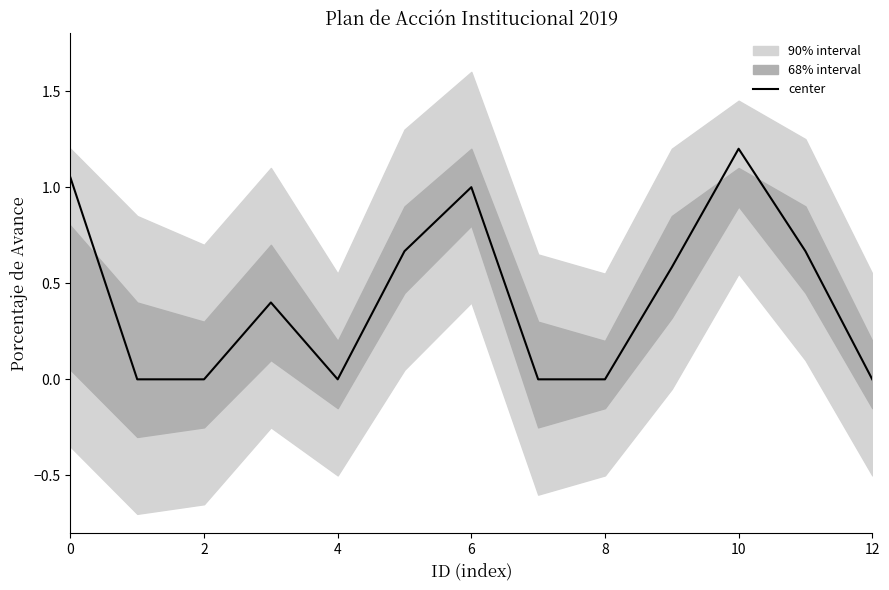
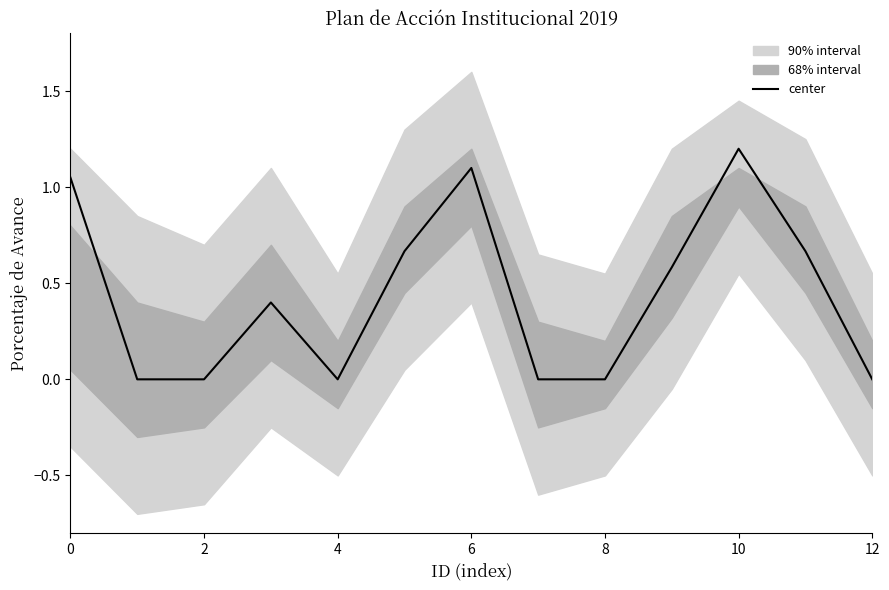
center, 6: 1.0 -> 1.1
